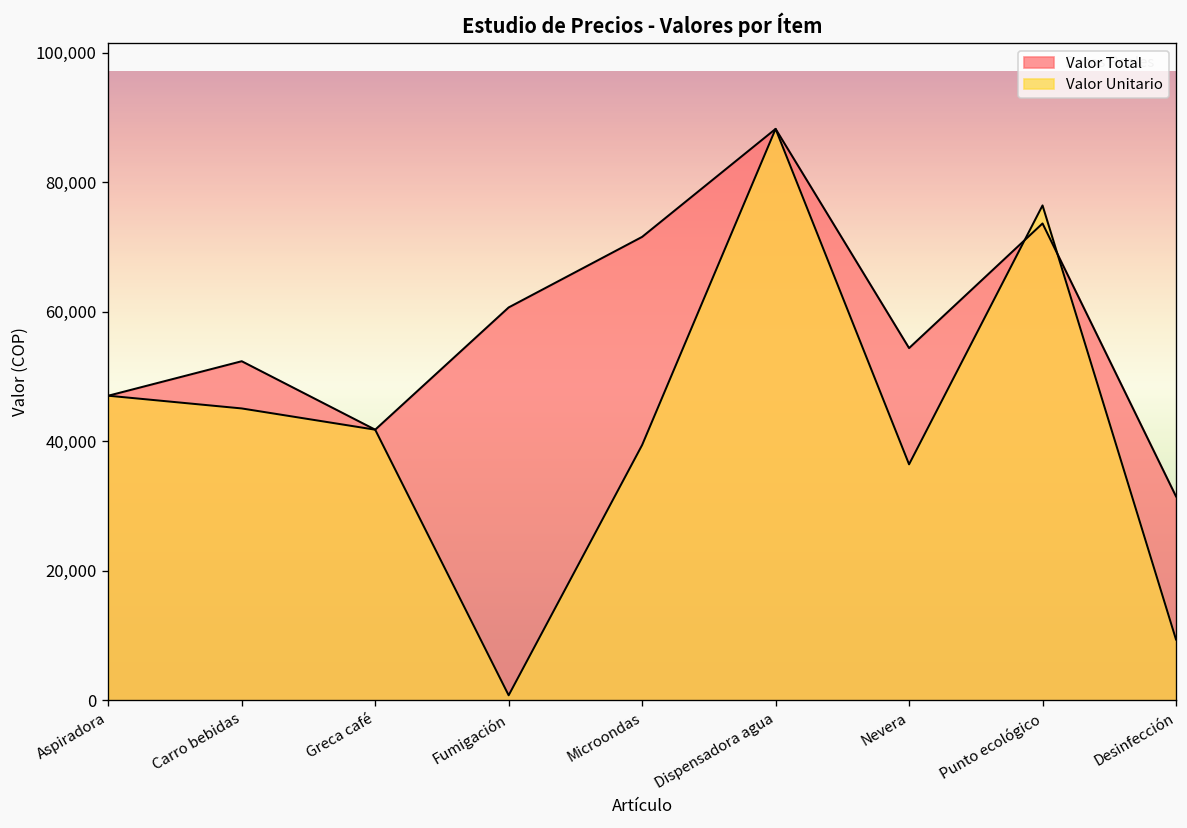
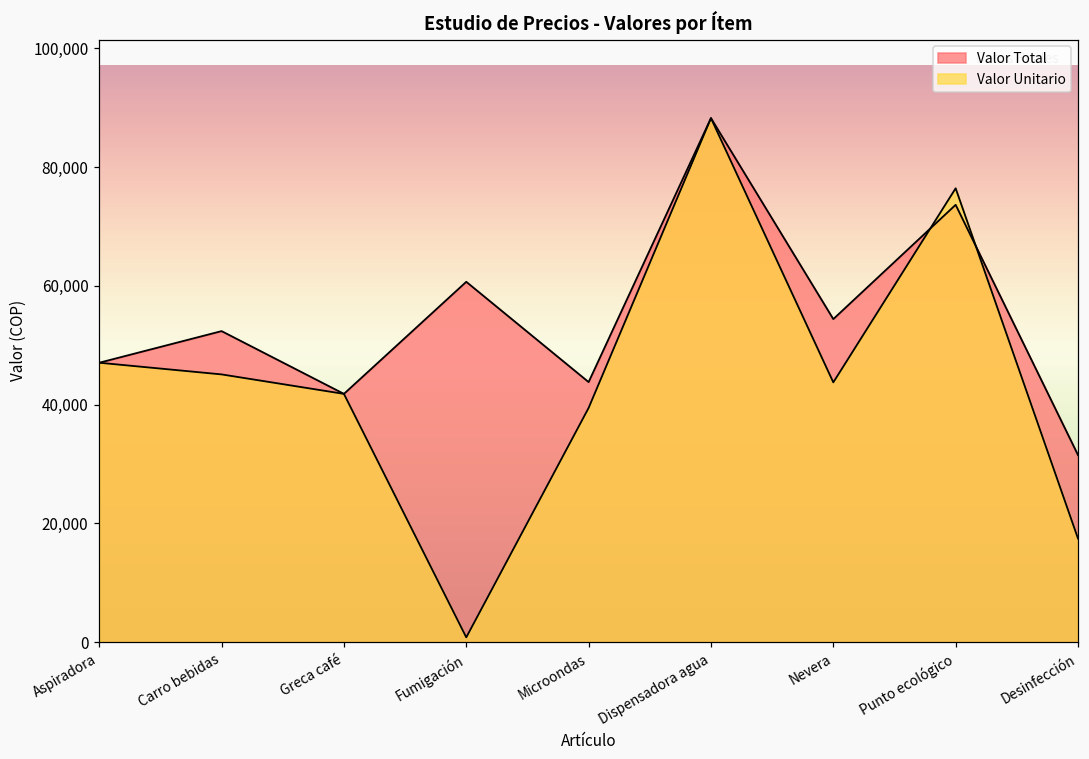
Valor Total, Microondas: 72,000 -> 44,000
Valor Unitario, Nevera: 36,000 -> 44,000
Valor Unitario, Desinfección: 9,000 -> 17,000
